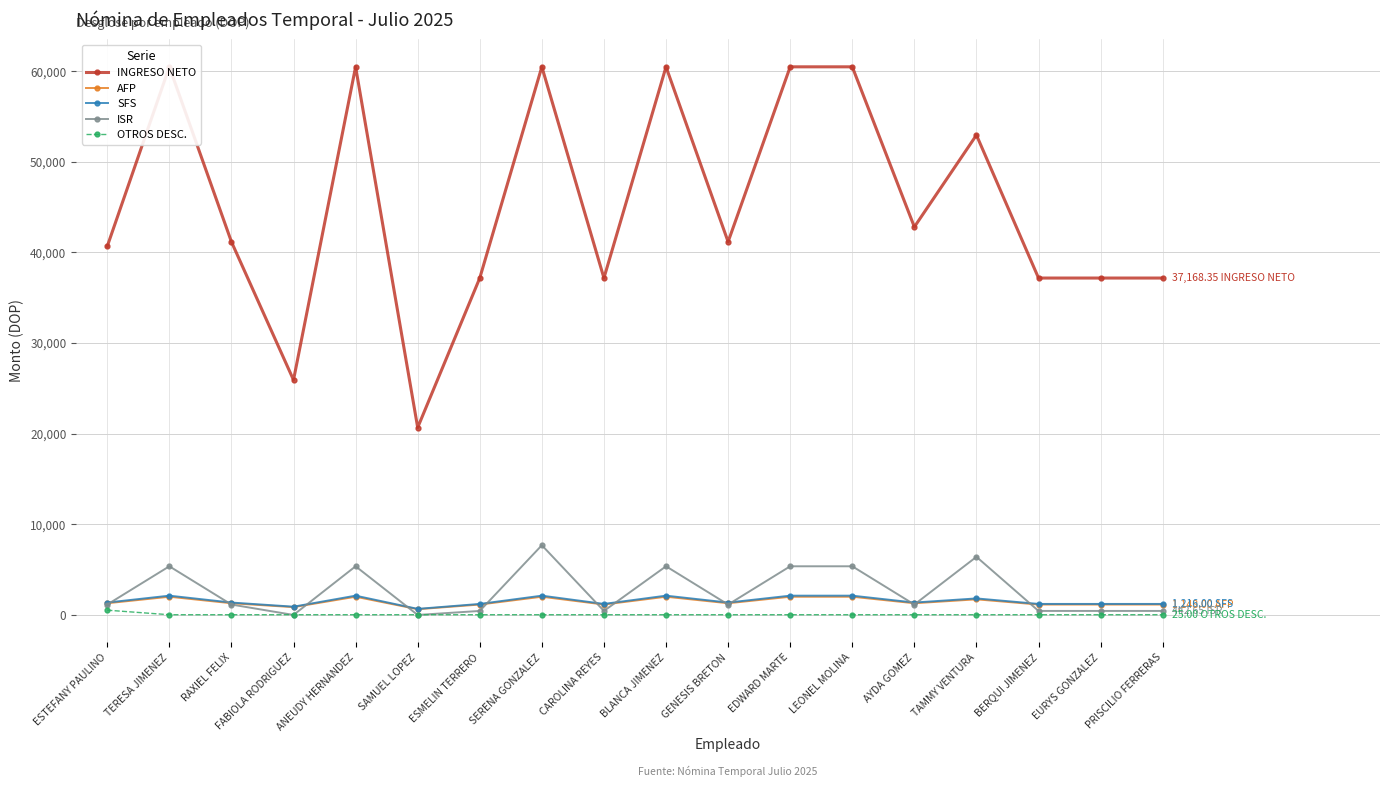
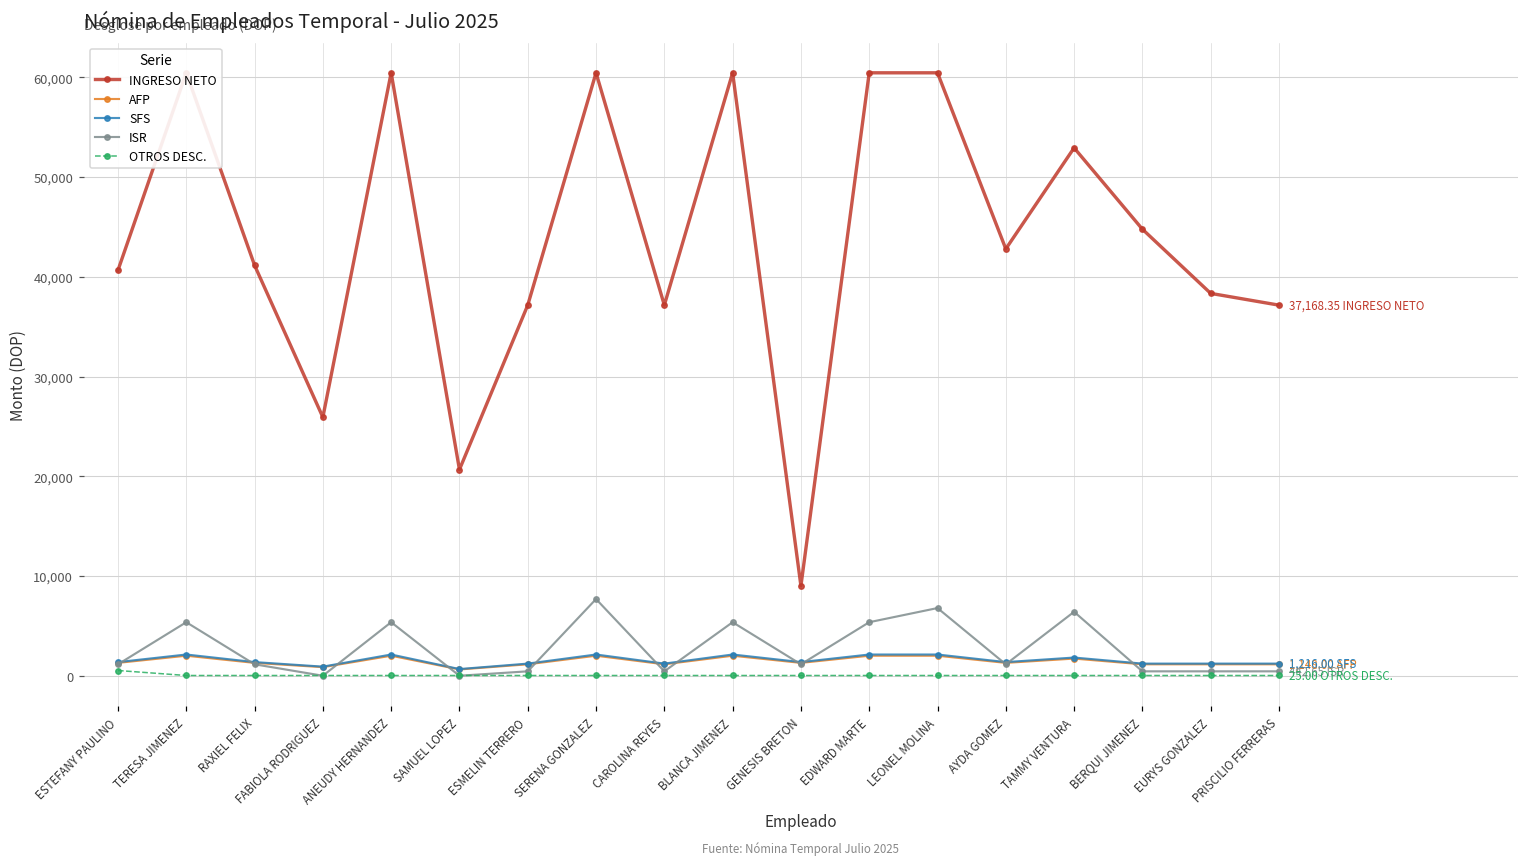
INGRESO NETO, GENESIS BRETON: 41,000 -> 9,000
ISR, LEONEL MOLINA: 5,000 -> 7,000
INGRESO NETO, BERQUI JIMENEZ: 37,000 -> 45,000
INGRESO NETO, EURYS GONZALEZ: 37,000 -> 38,000
